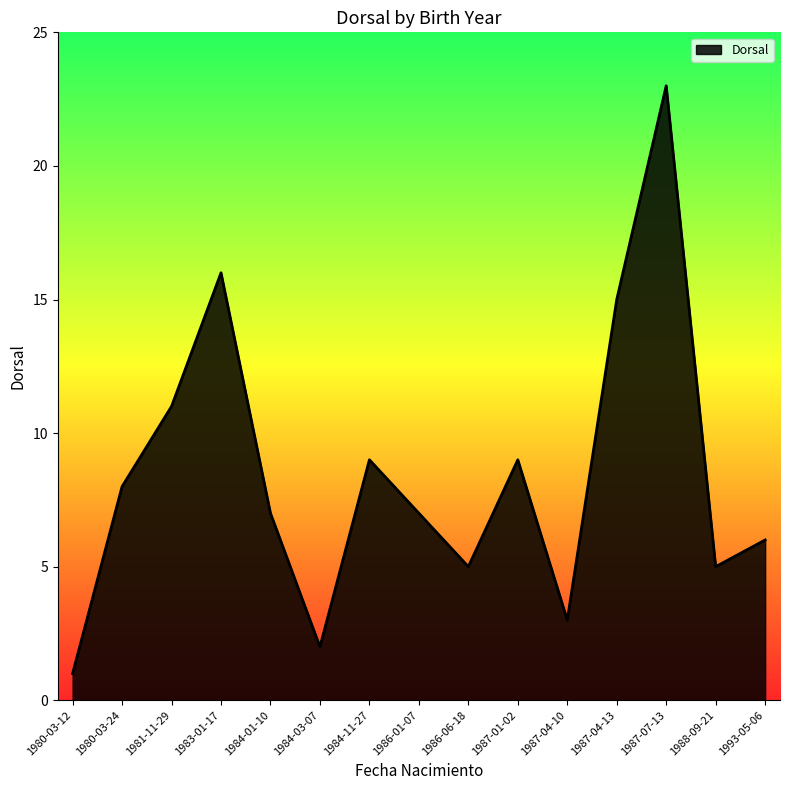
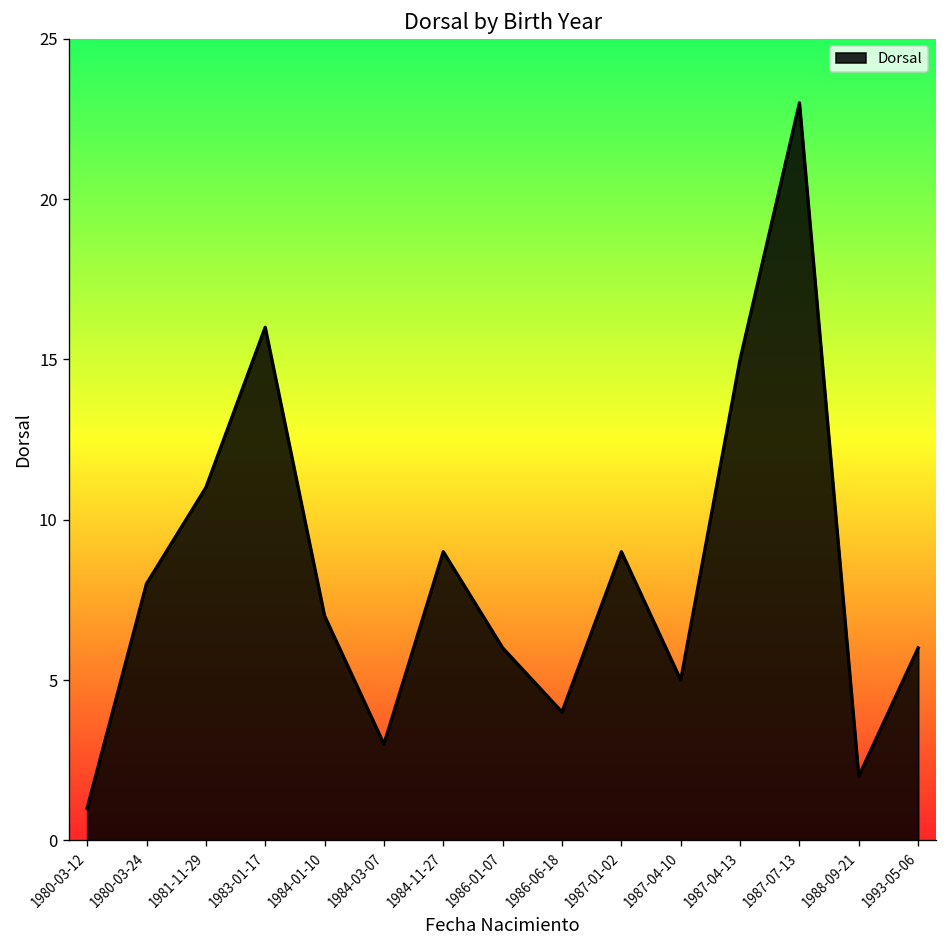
1984-03-07: 2 -> 3
1986-01-07: 7 -> 6
1986-06-18: 5 -> 4
1987-04-10: 3 -> 5
1988-09-21: 5 -> 2
